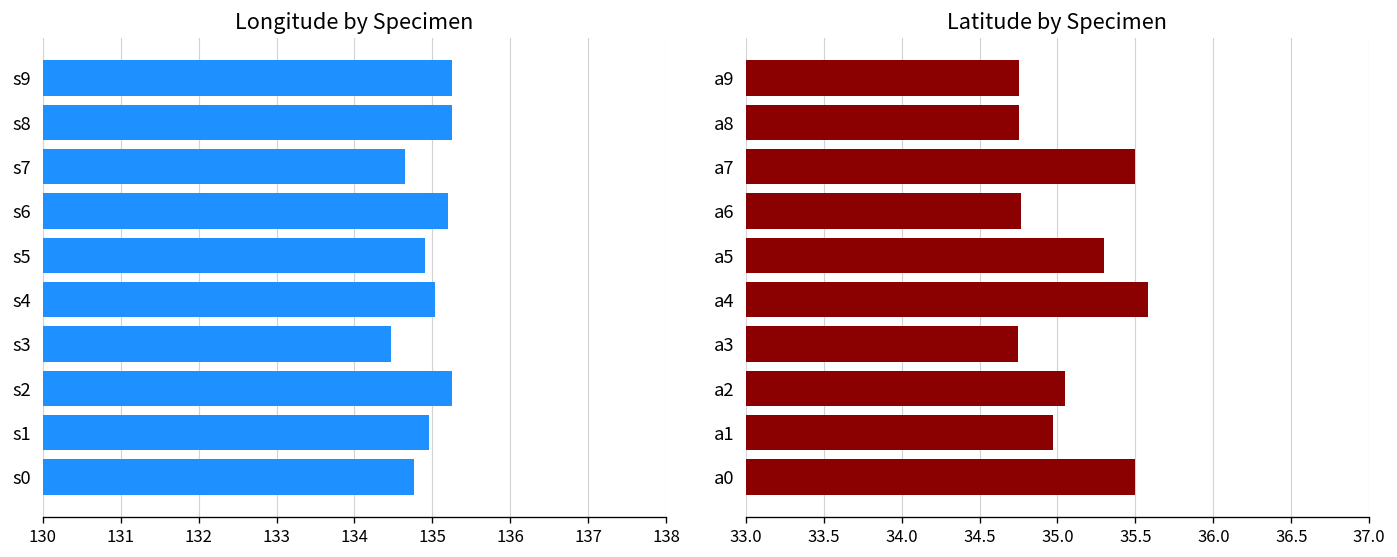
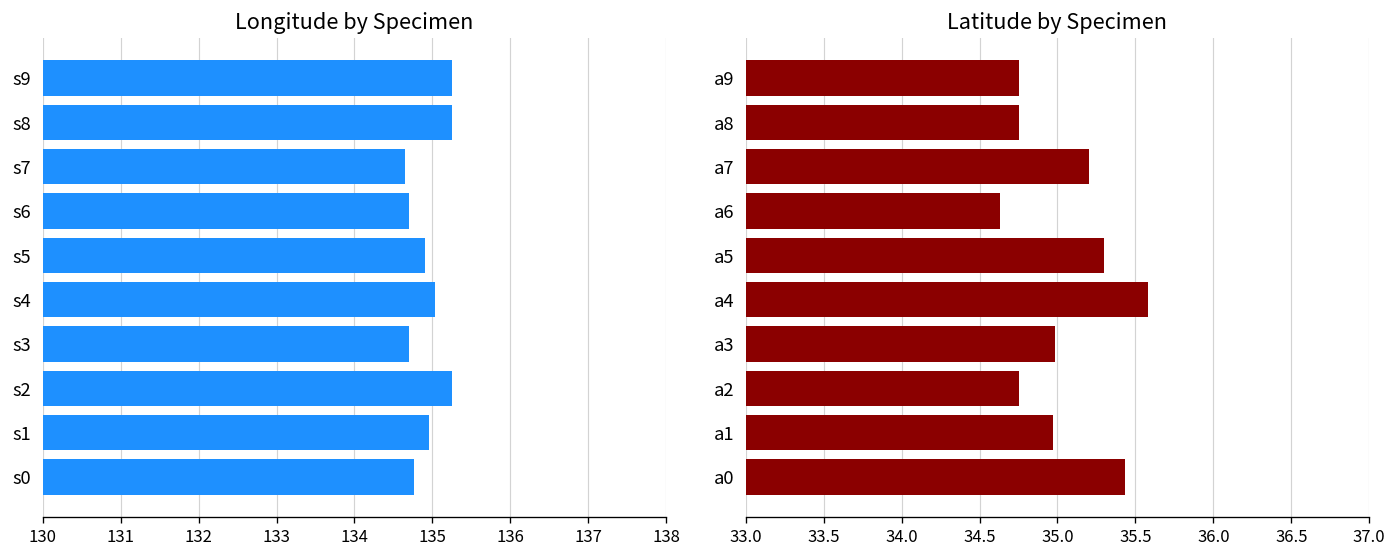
Longitude by Specimen, s6: 135.2 -> 134.7
Longitude by Specimen, s3: 134.5 -> 134.7
Latitude by Specimen, a7: 35.5 -> 35.2
Latitude by Specimen, a6: 34.77 -> 34.63
Latitude by Specimen, a3: 34.75 -> 34.98
Latitude by Specimen, a2: 35.05 -> 34.75
Latitude by Specimen, a0: 35.50 -> 35.43
